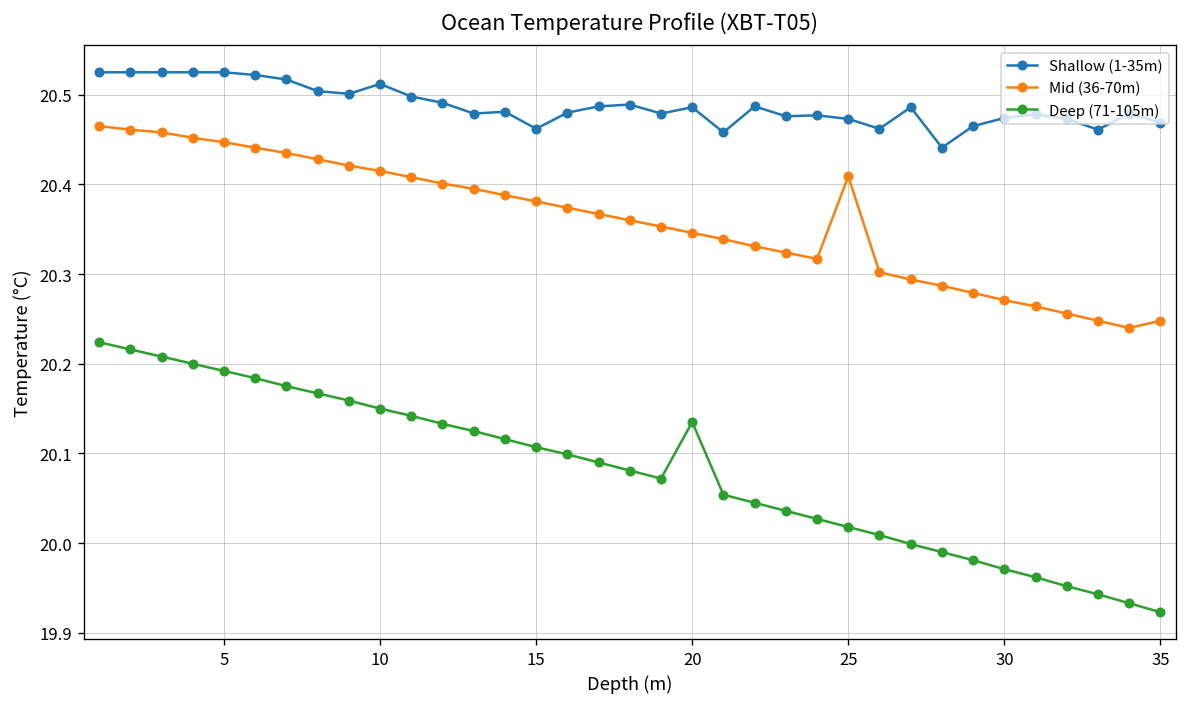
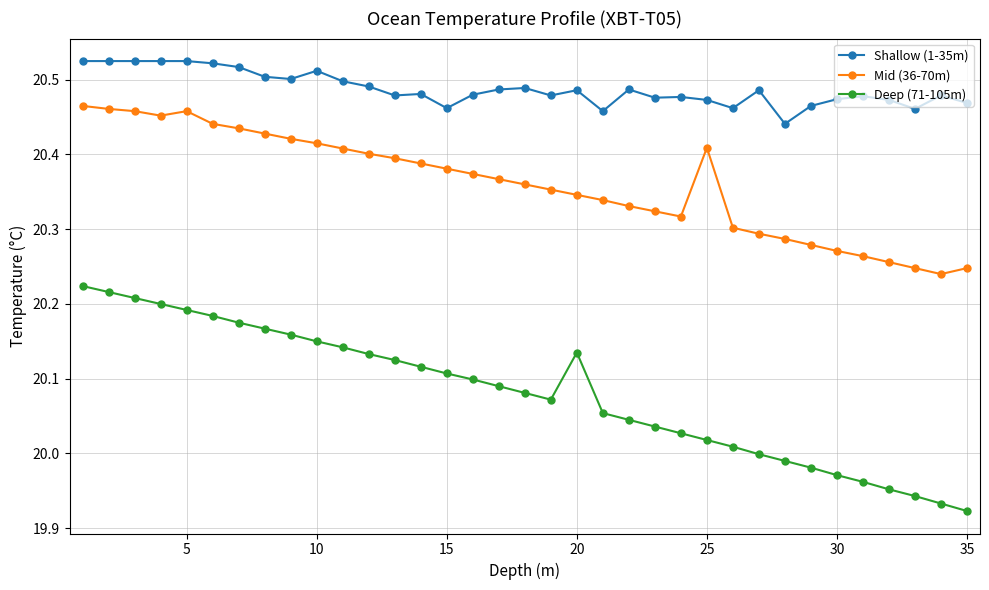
Mid (36-70m), 5: 20.45 -> 20.46
